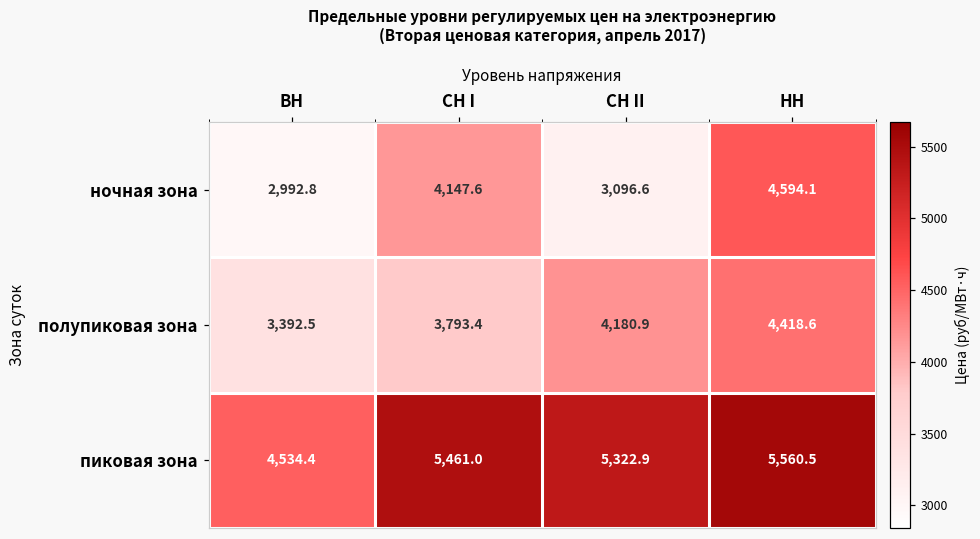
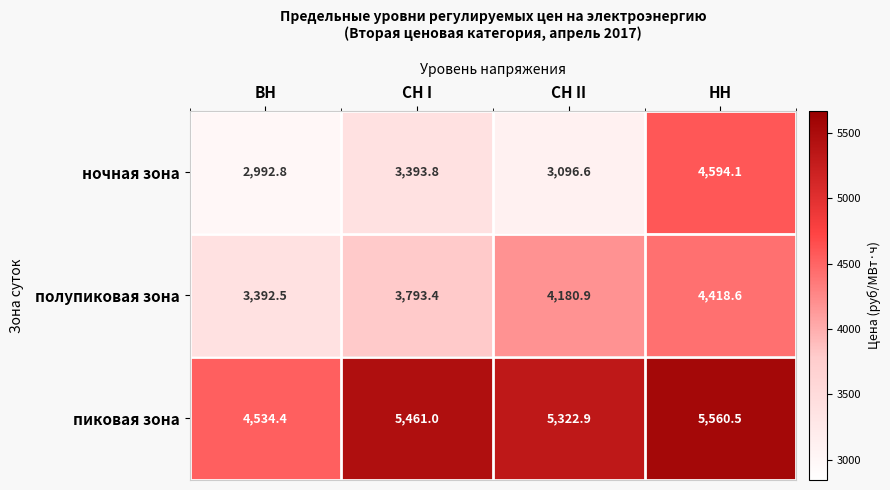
ночная зона, СН I: 4,147.6 -> 3,393.8
